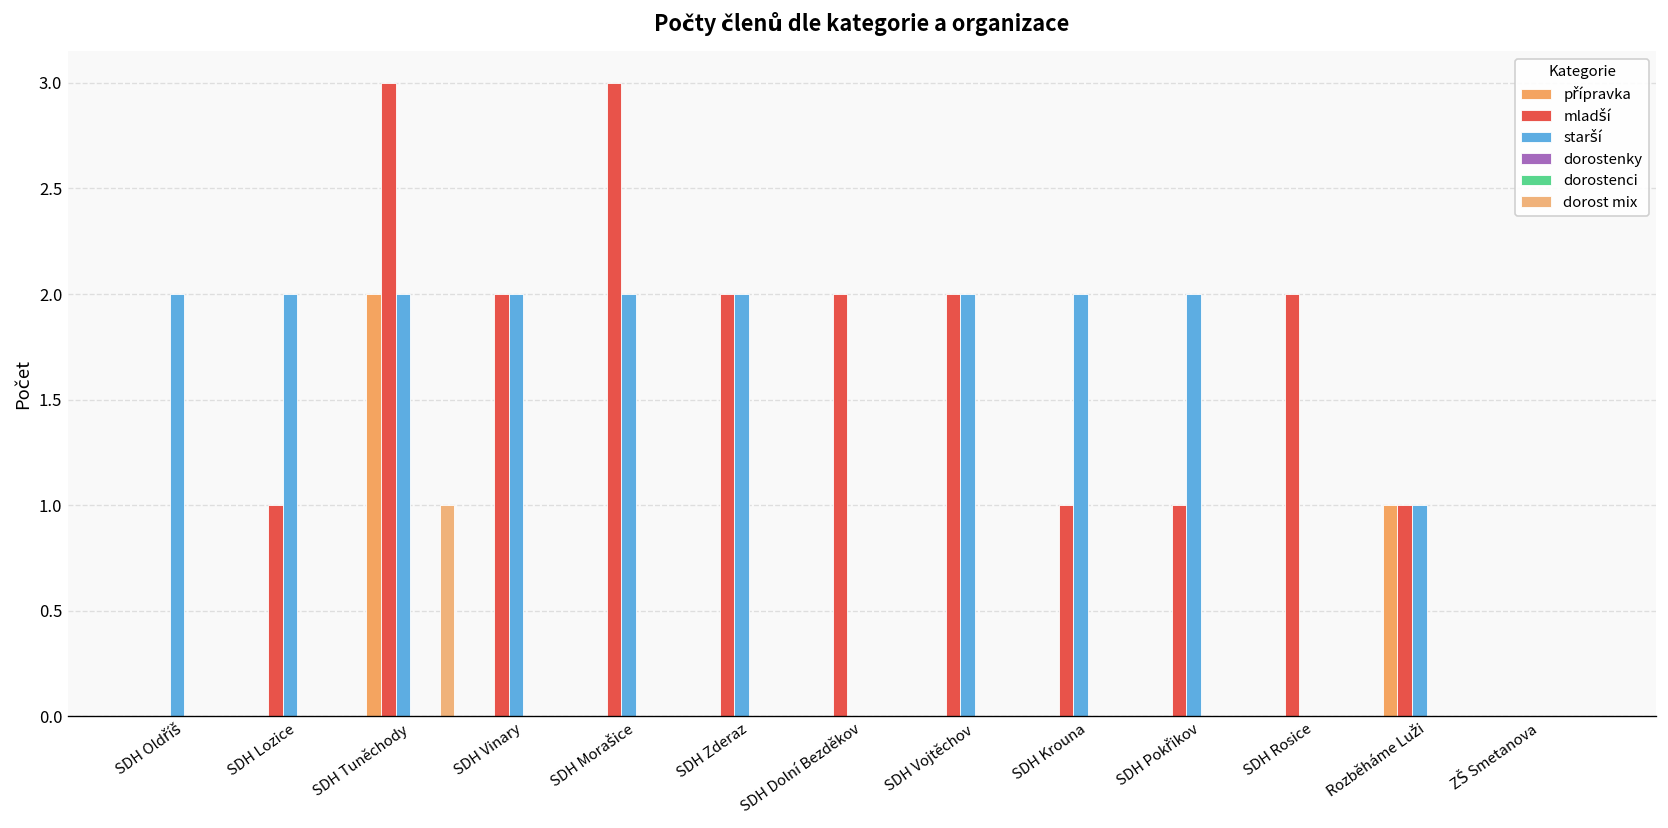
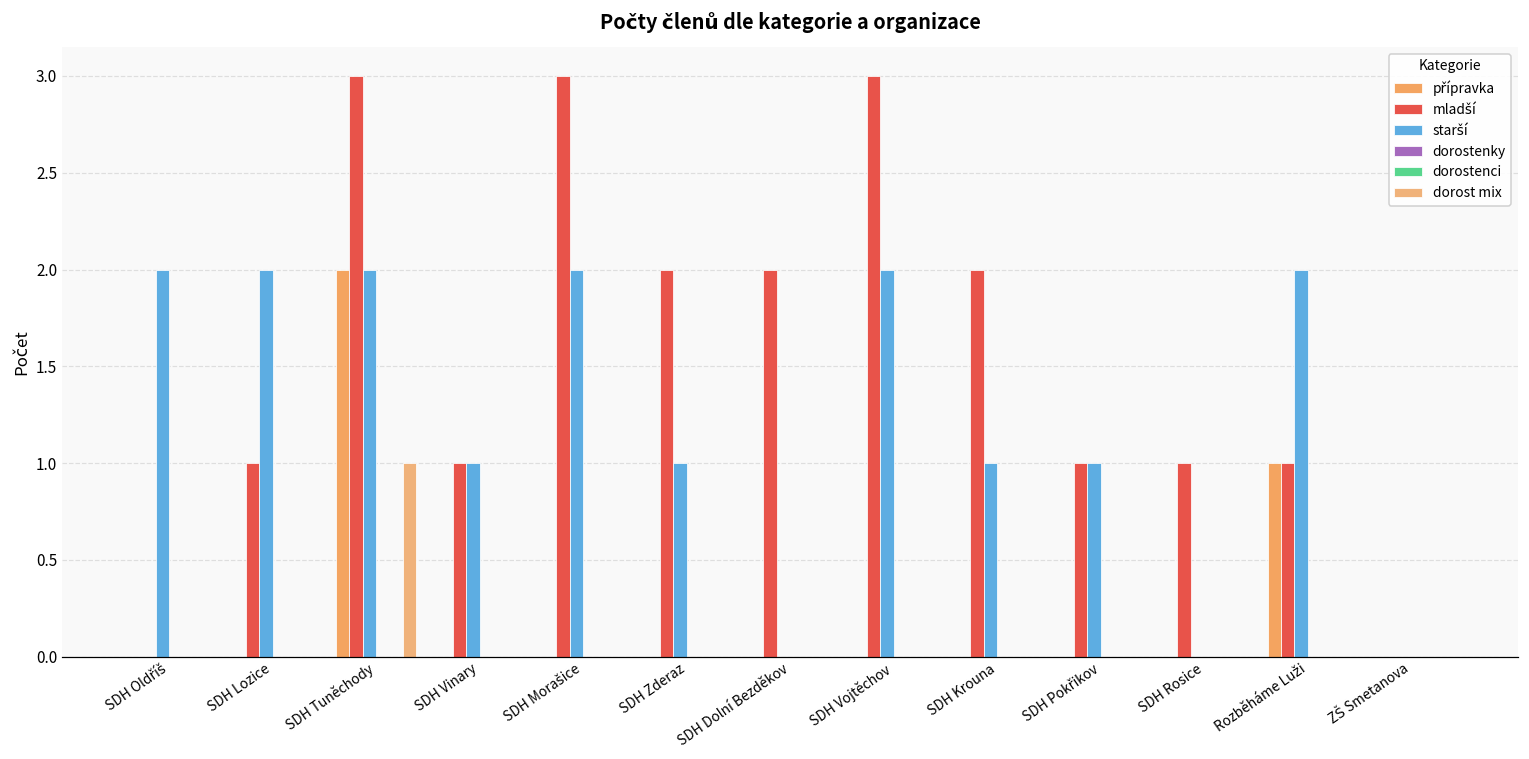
mladší, SDH Vinary: 2 -> 1
starší, SDH Vinary: 2 -> 1
starší, SDH Zderaz: 2 -> 1
mladší, SDH Vojtěchov: 2 -> 3
mladší, SDH Krouna: 1 -> 2
starší, SDH Krouna: 2 -> 1
starší, SDH Pokřikov: 2 -> 1
mladší, SDH Rosice: 2 -> 1
starší, Rozběháme Luži: 1 -> 2
